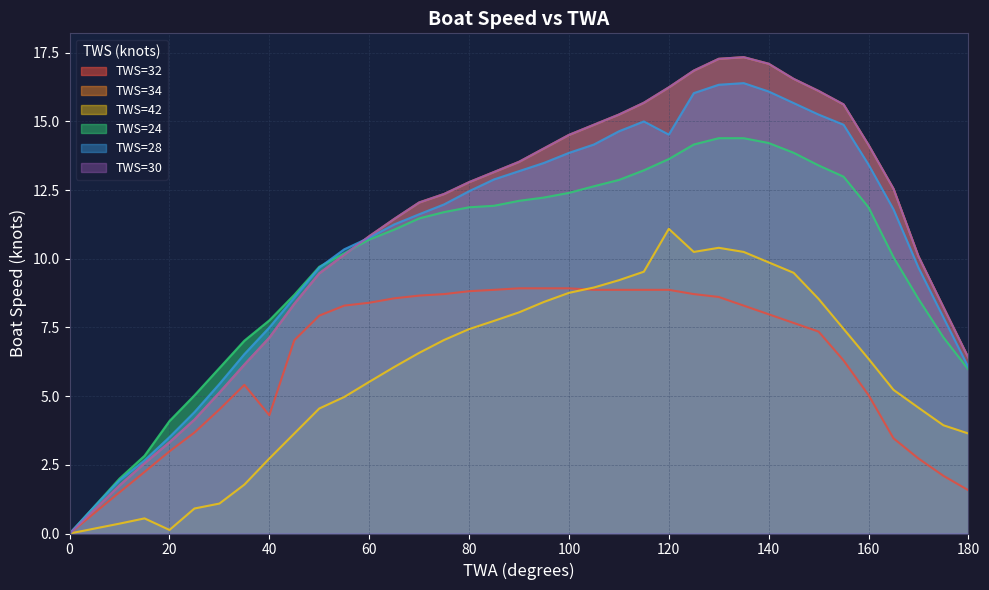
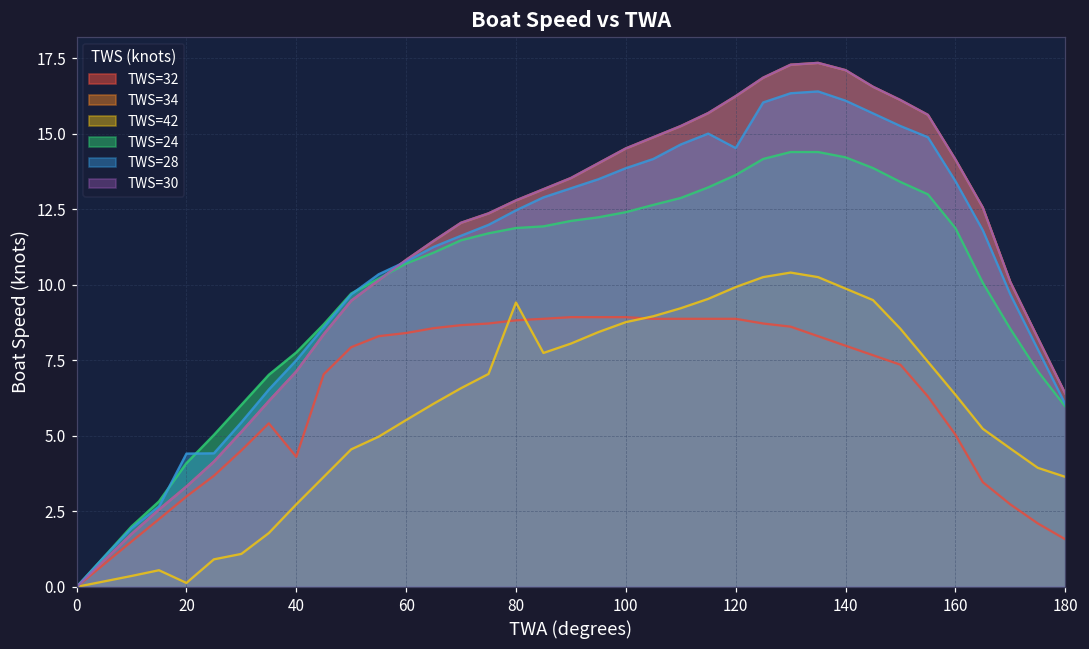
TWS=28, 20: 3.5 -> 4.4
TWS=42, 80: 7.4 -> 9.4
TWS=42, 120: 11.1 -> 9.9
